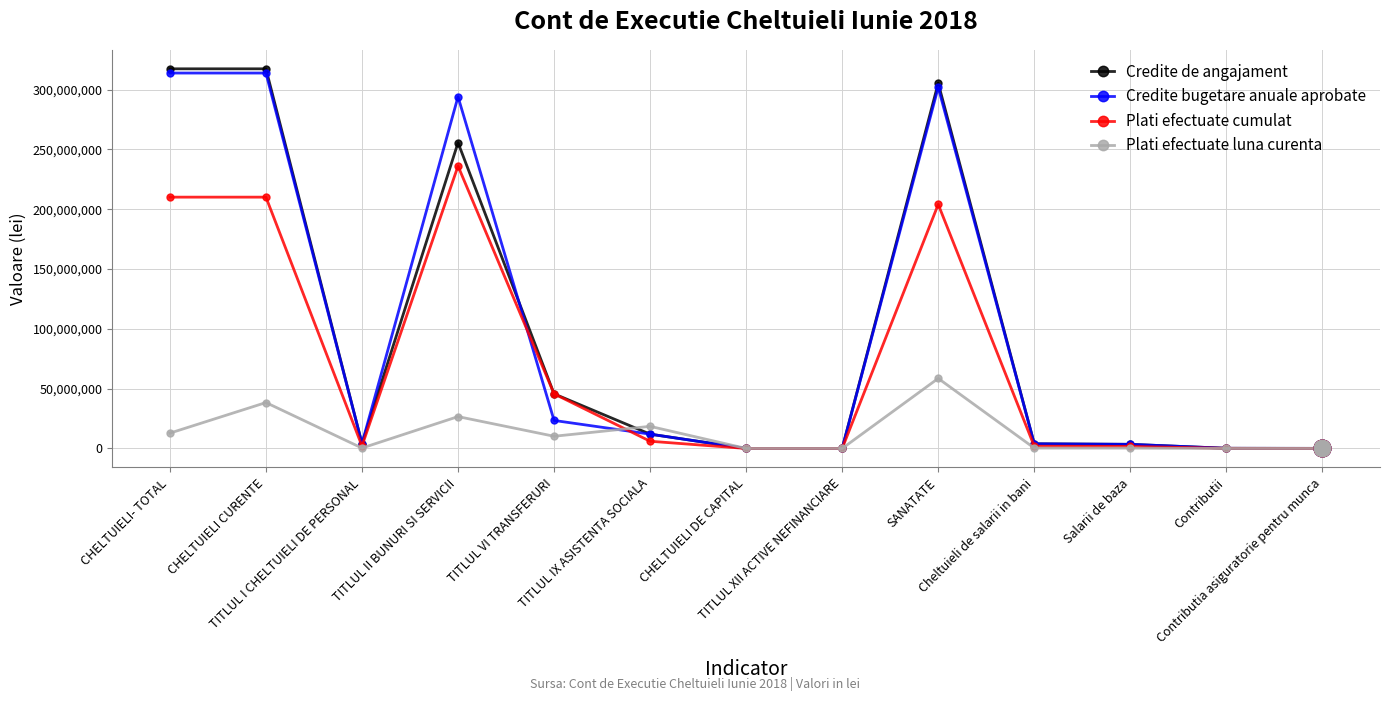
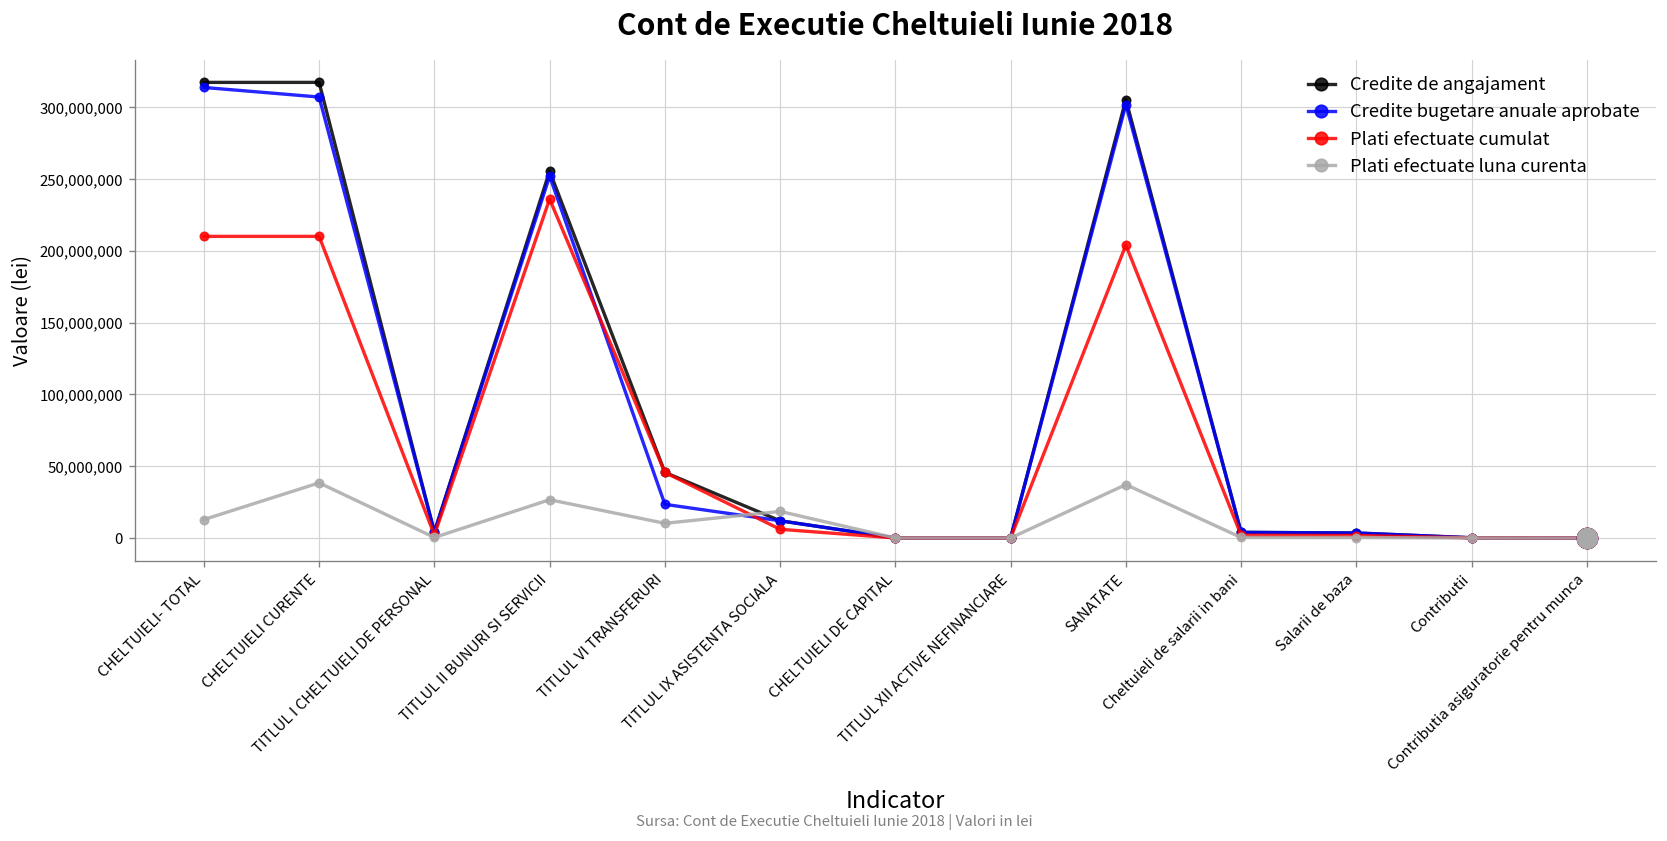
Credite bugetare anuale aprobate, CHELTUIELI CURENTE: 314,000,000 -> 307,000,000
Credite bugetare anuale aprobate, TITLUL II BUNURI SI SERVICII: 294,000,000 -> 252,000,000
Plati efectuate luna curenta, SANATATE: 59,000,000 -> 37,000,000
